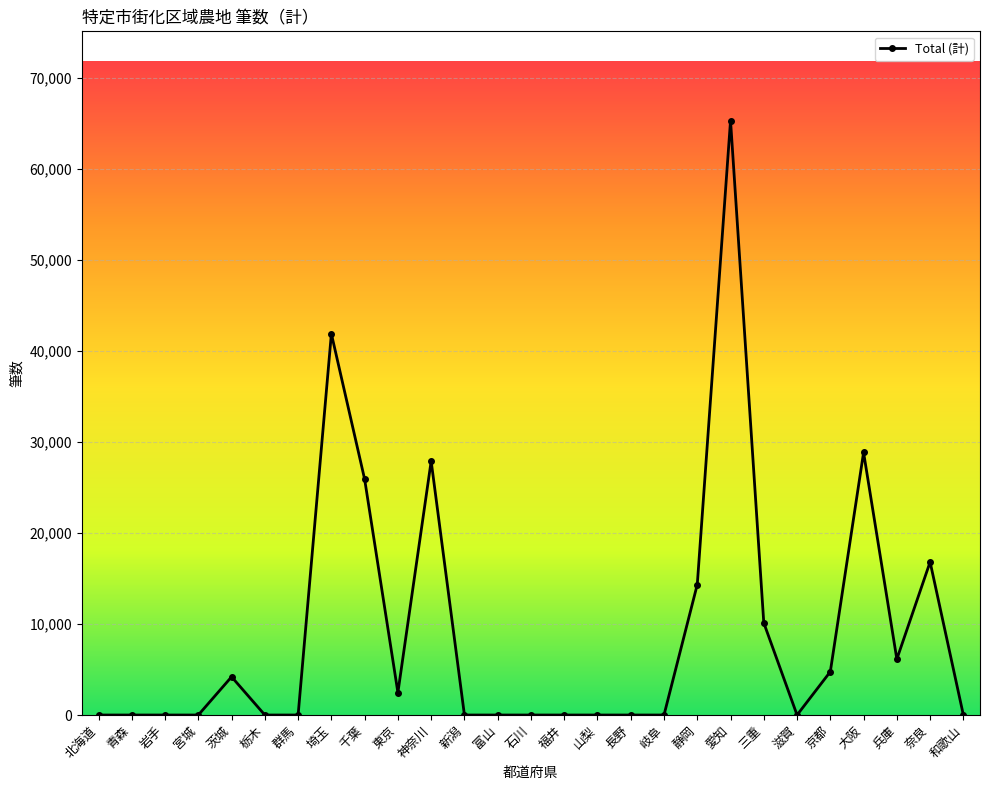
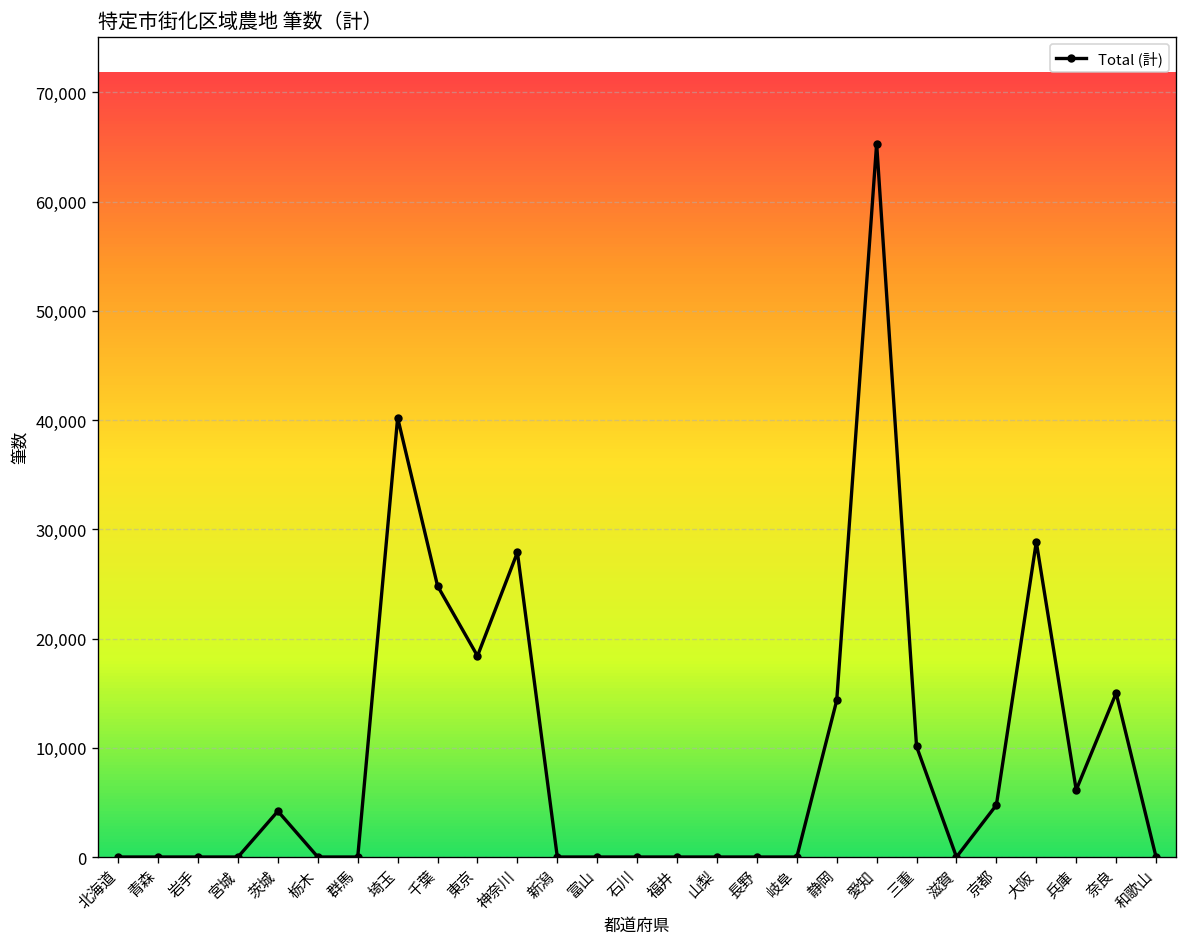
埼玉: 42,000 -> 40,000
千葉: 26,000 -> 25,000
東京: 2,000 -> 18,000
奈良: 17,000 -> 15,000
